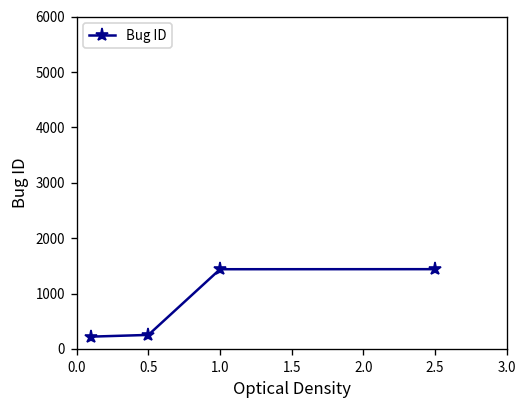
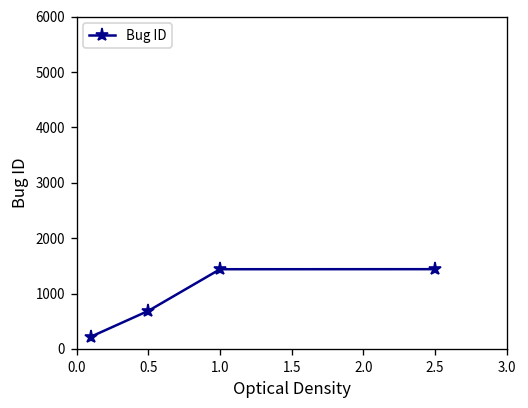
0.5: 300 -> 700
